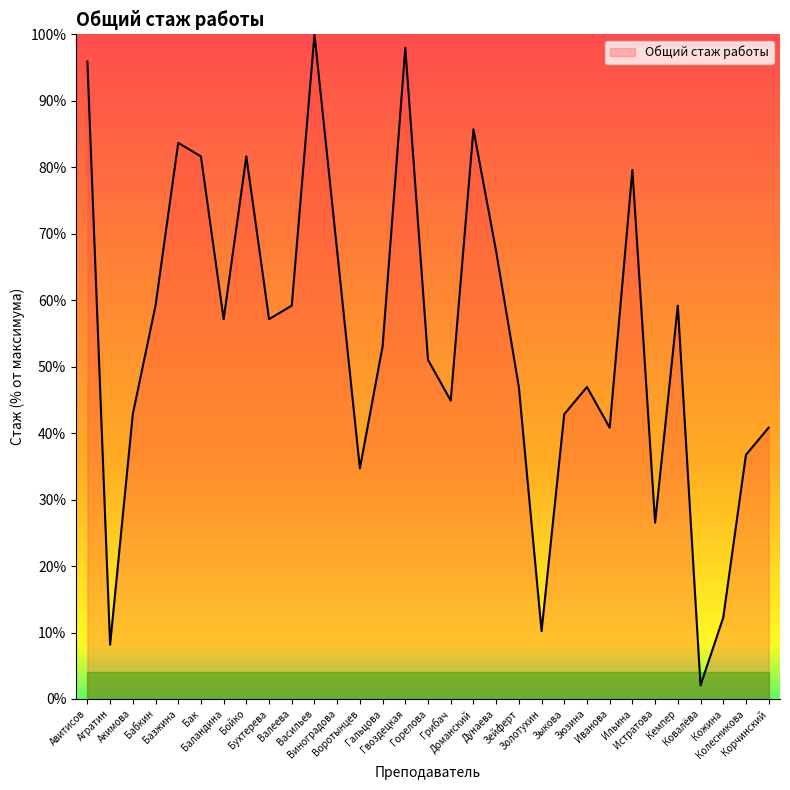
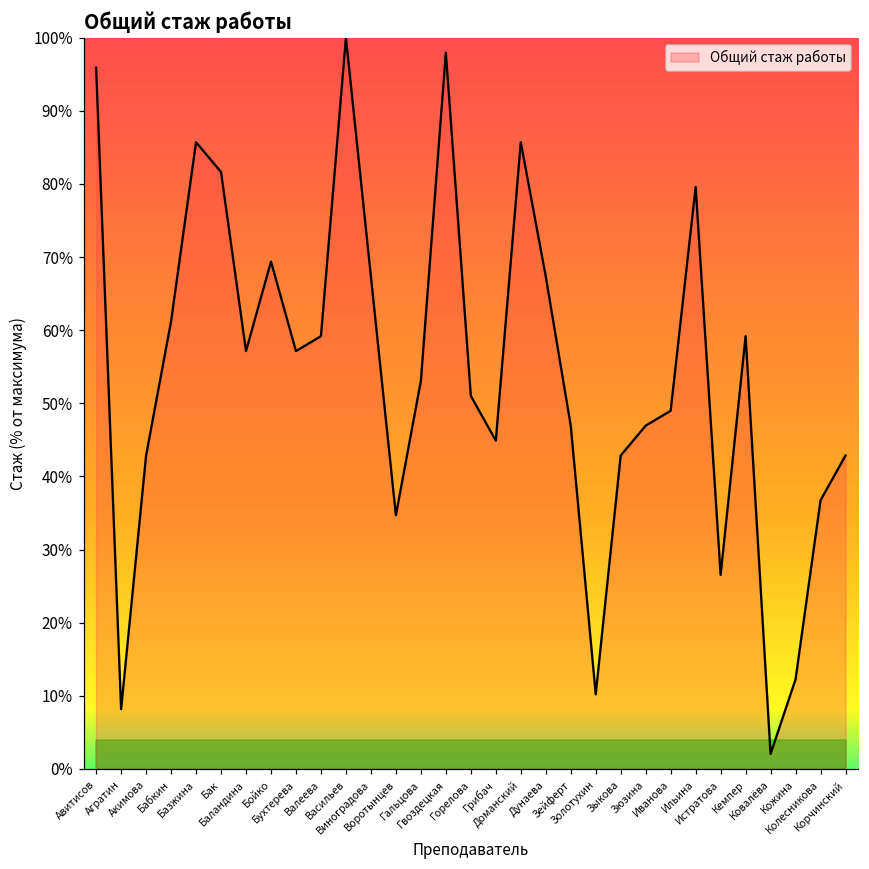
Общий стаж работы, Бабкин: 59% -> 61%
Общий стаж работы, Базжина: 84% -> 86%
Общий стаж работы, Бойко: 82% -> 69%
Общий стаж работы, Иванова: 41% -> 49%
Общий стаж работы, Корчинский: 41% -> 43%
